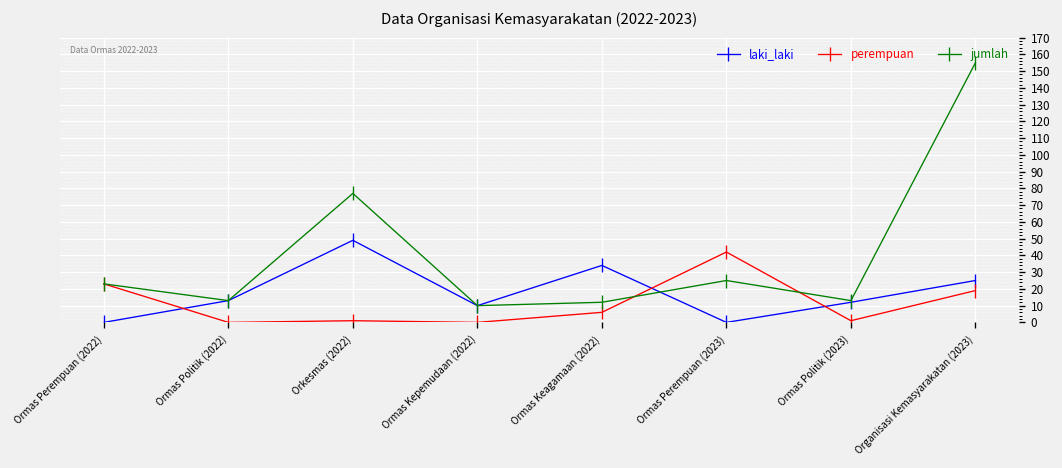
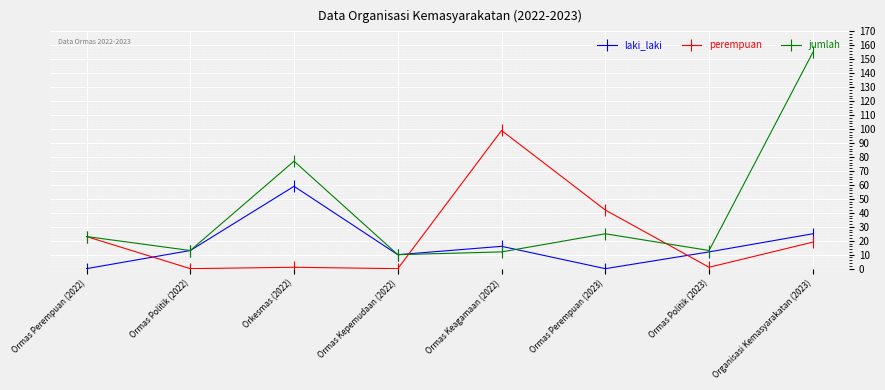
laki_laki, Orkesmas (2022): 49 -> 59
laki_laki, Ormas Keagamaan (2022): 34 -> 16
perempuan, Ormas Keagamaan (2022): 6 -> 99
